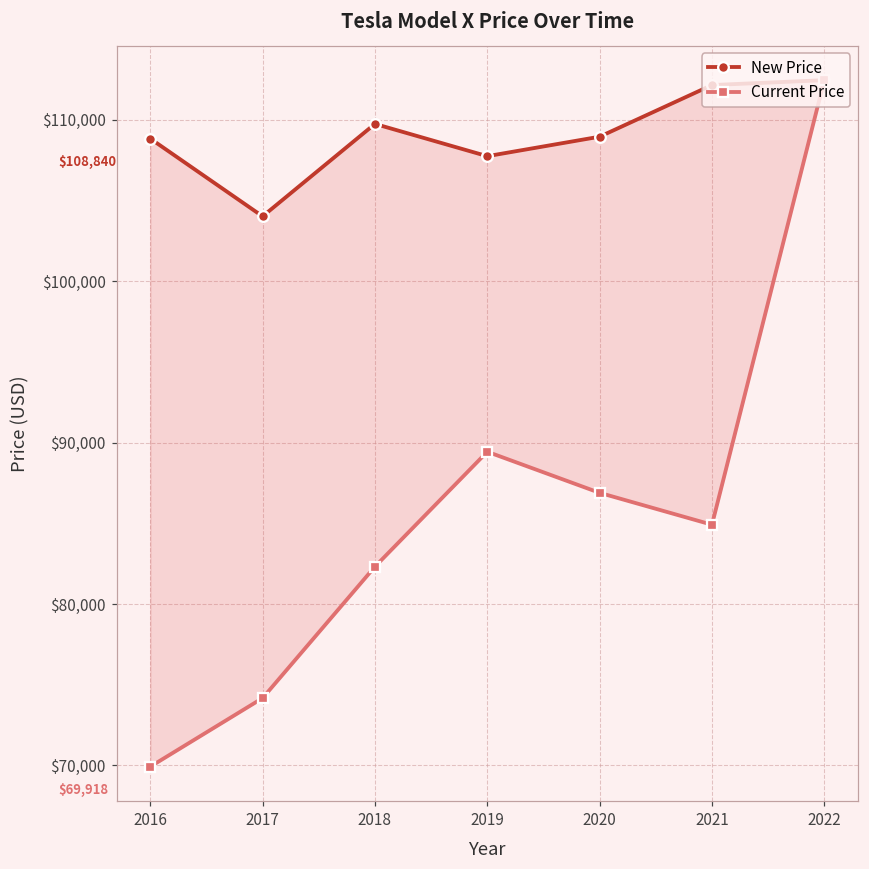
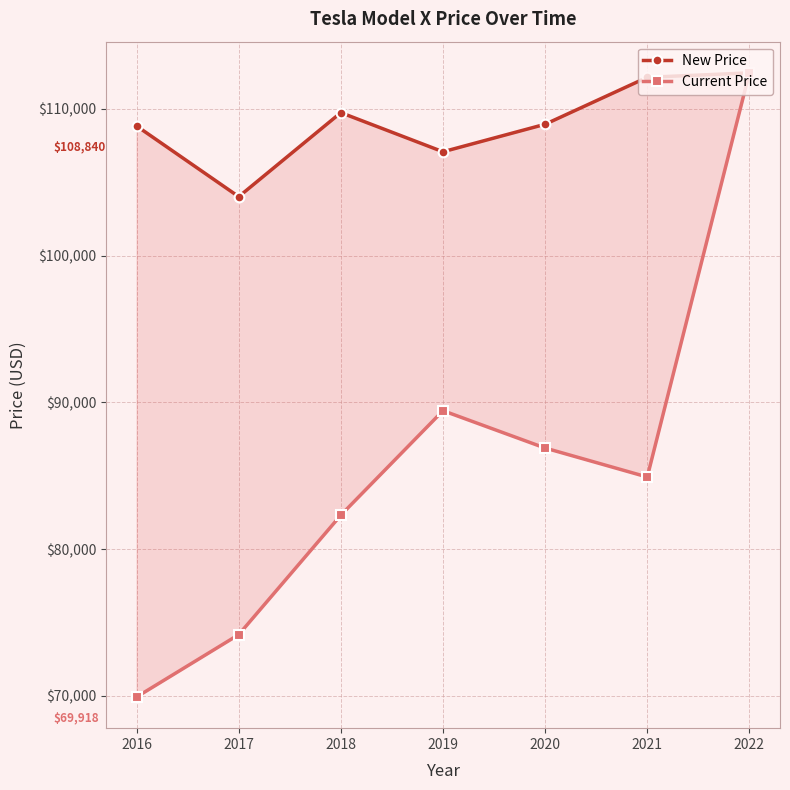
New Price, 2019: $107,800 -> $107,100
